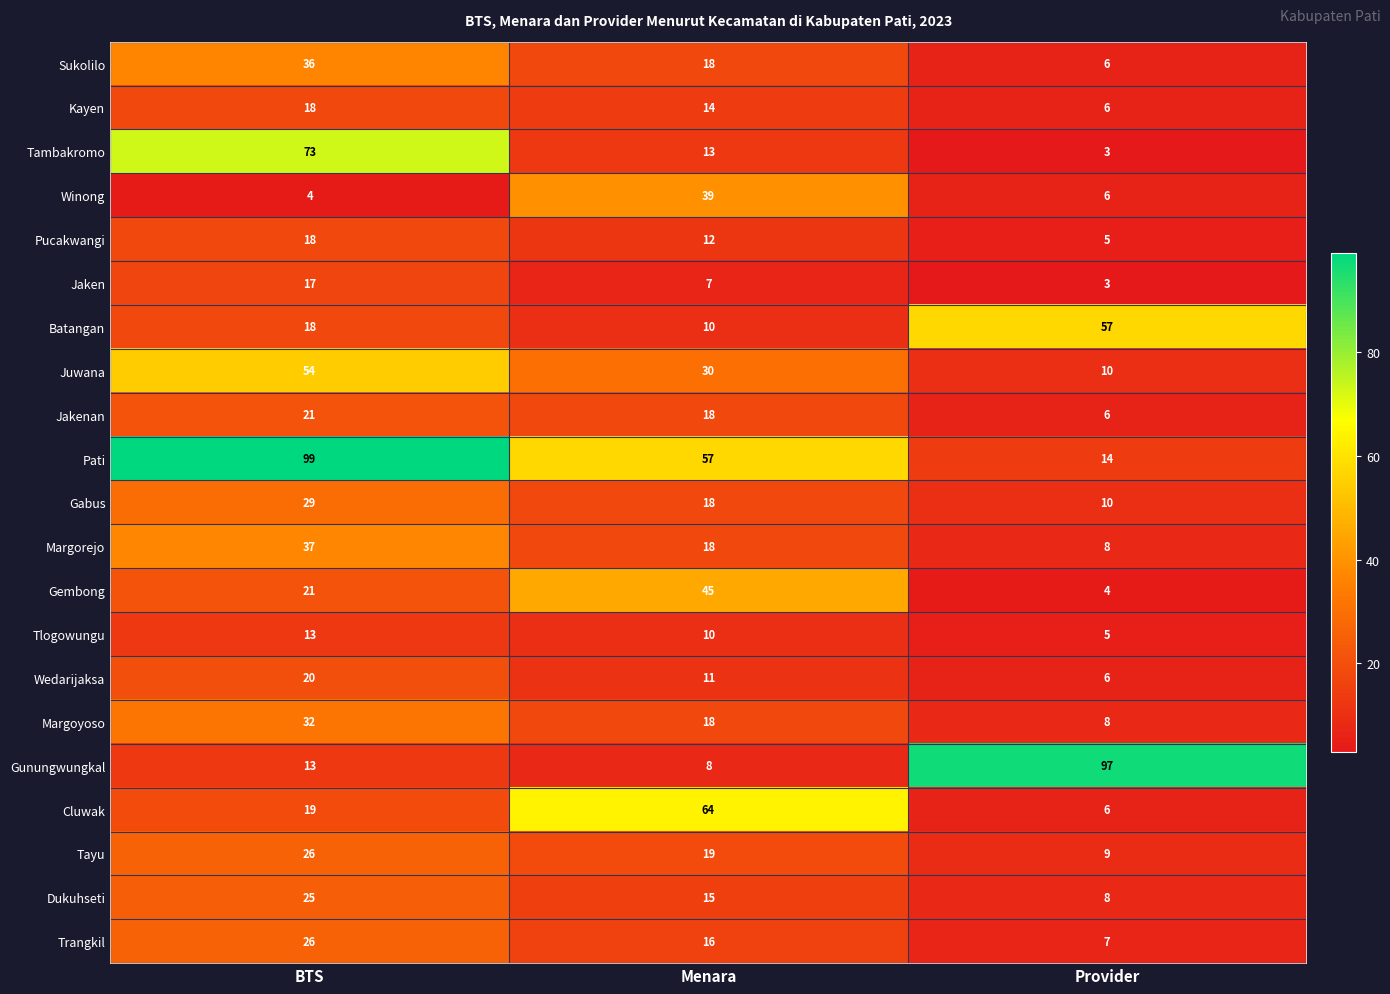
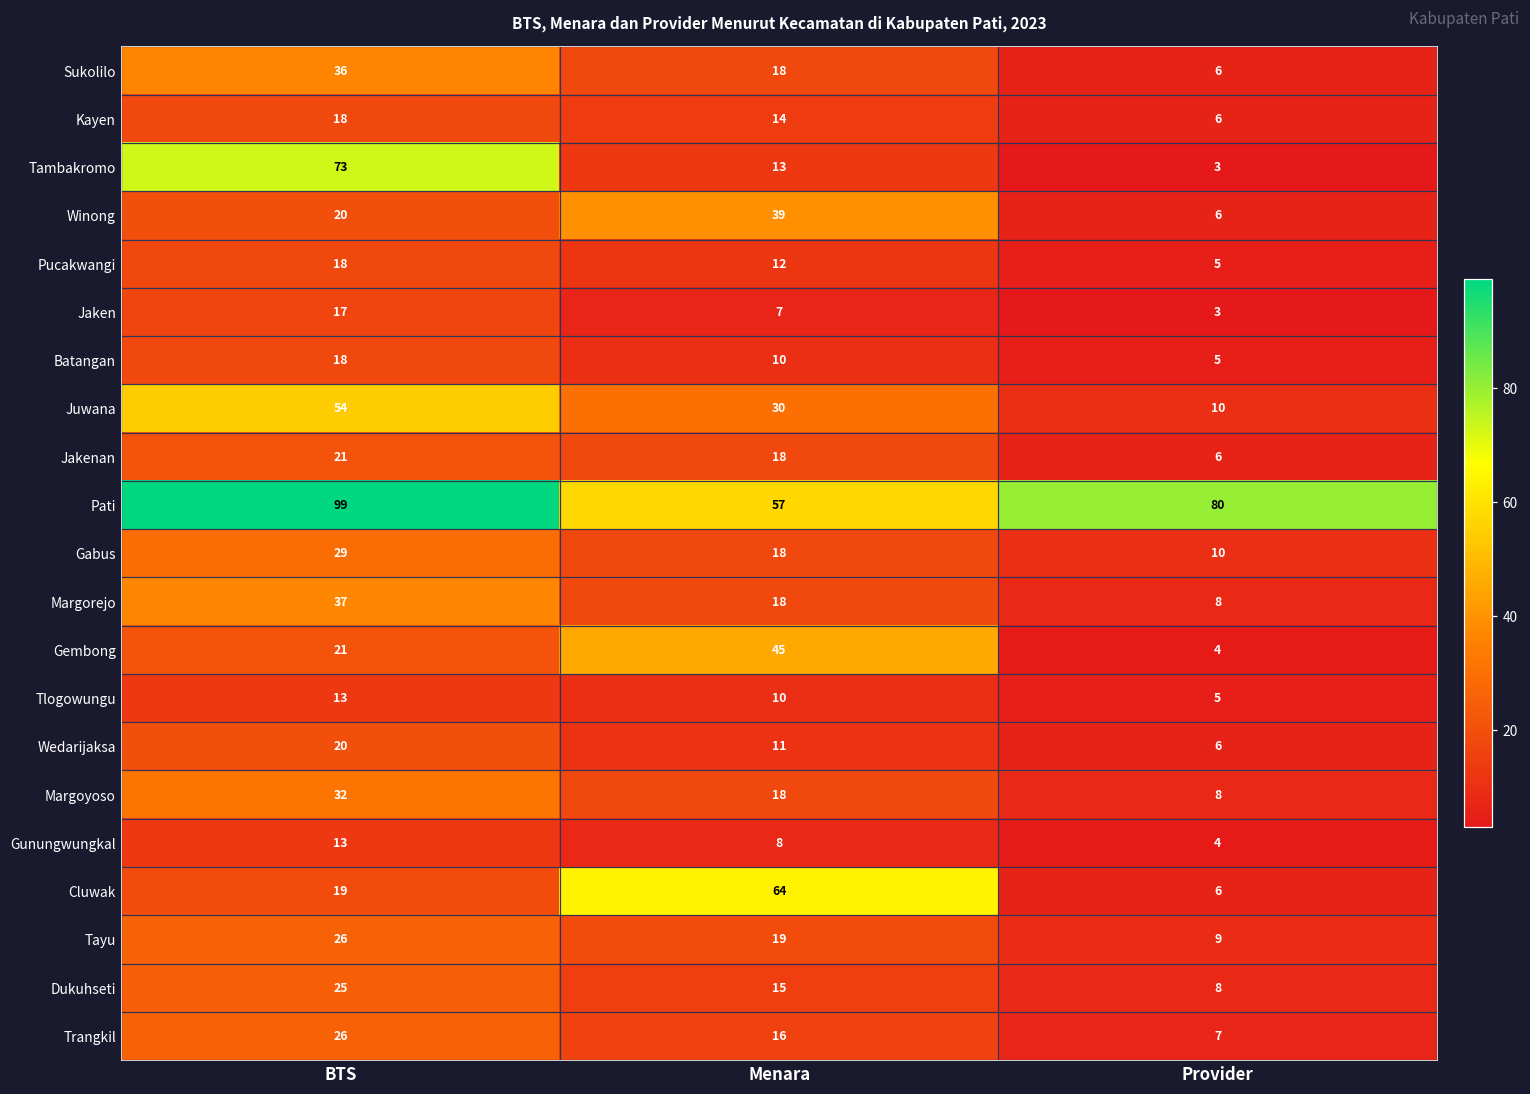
Winong, BTS: 4 -> 20
Batangan, Provider: 57 -> 5
Pati, Provider: 14 -> 80
Gunungwungkal, Provider: 97 -> 4
